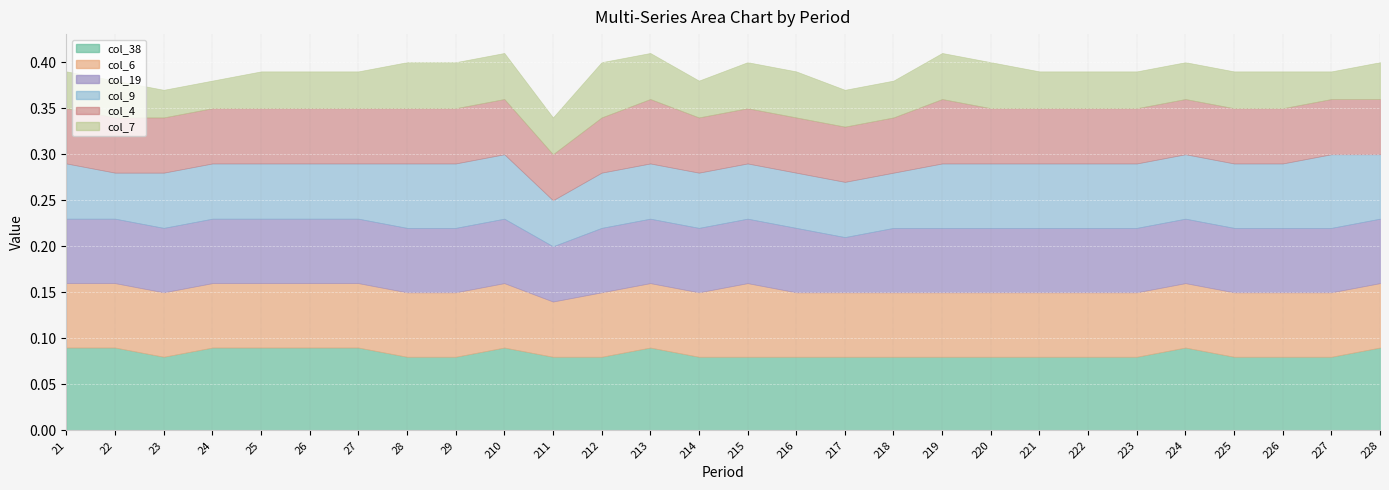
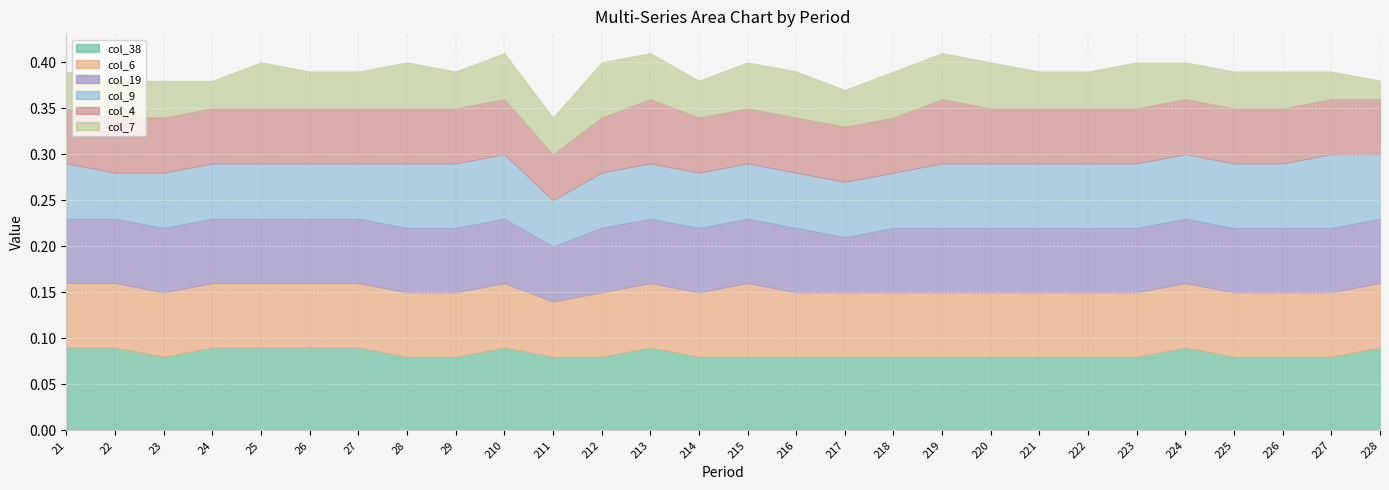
col_7, 23: 0.03 -> 0.04
col_7, 25: 0.04 -> 0.05
col_7, 29: 0.05 -> 0.04
col_7, 218: 0.04 -> 0.05
col_7, 223: 0.04 -> 0.05
col_7, 228: 0.04 -> 0.02
